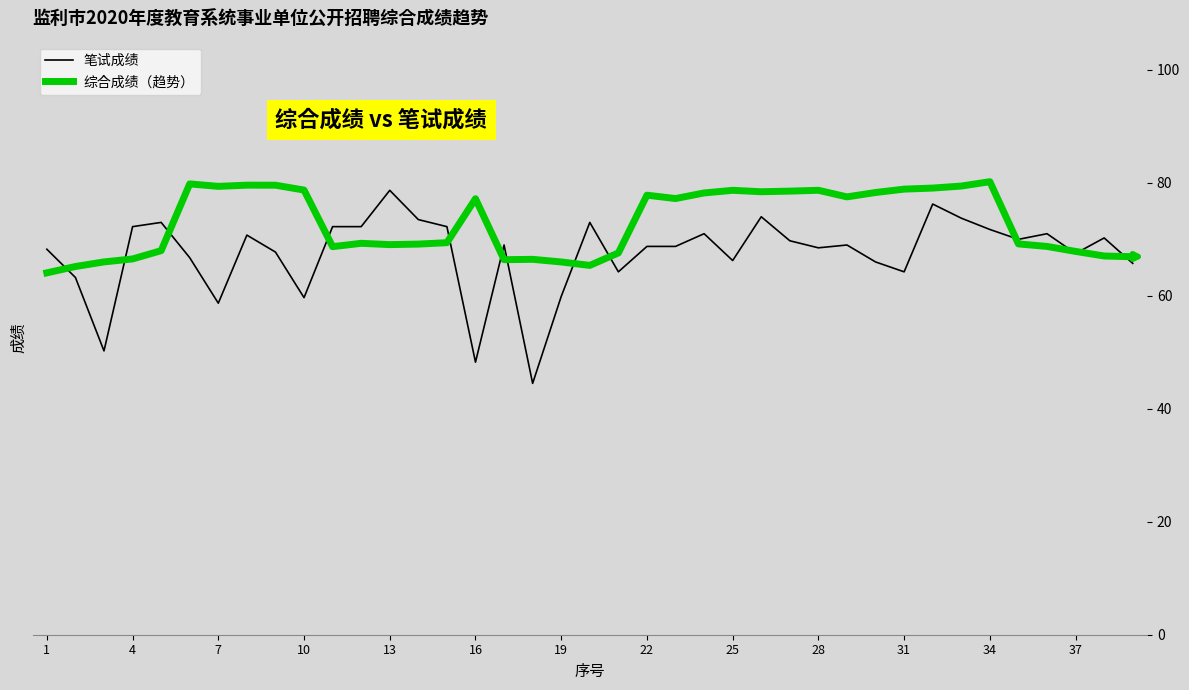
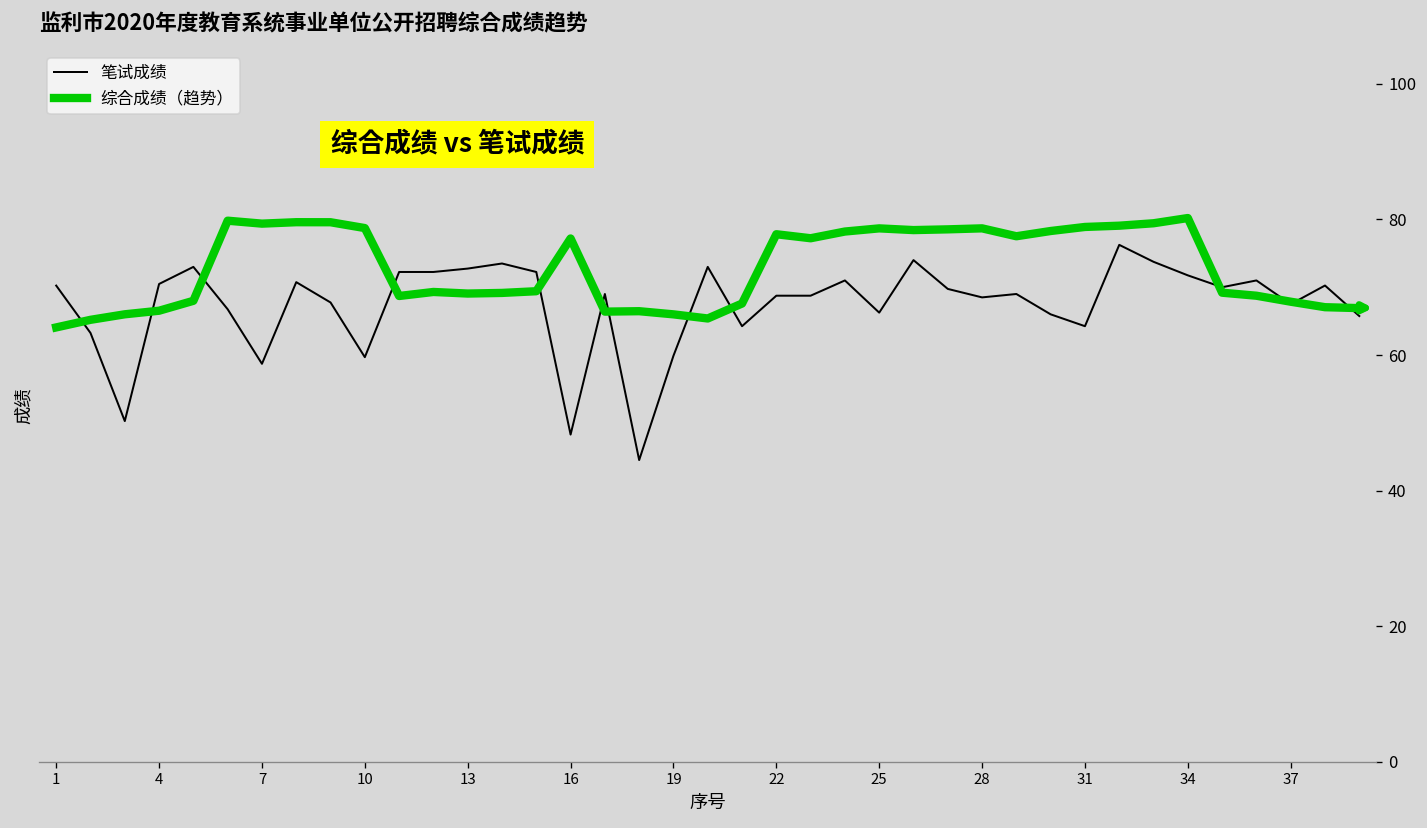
笔试成绩, 1: 68 -> 70
笔试成绩, 4: 72 -> 70
笔试成绩, 13: 79 -> 73
